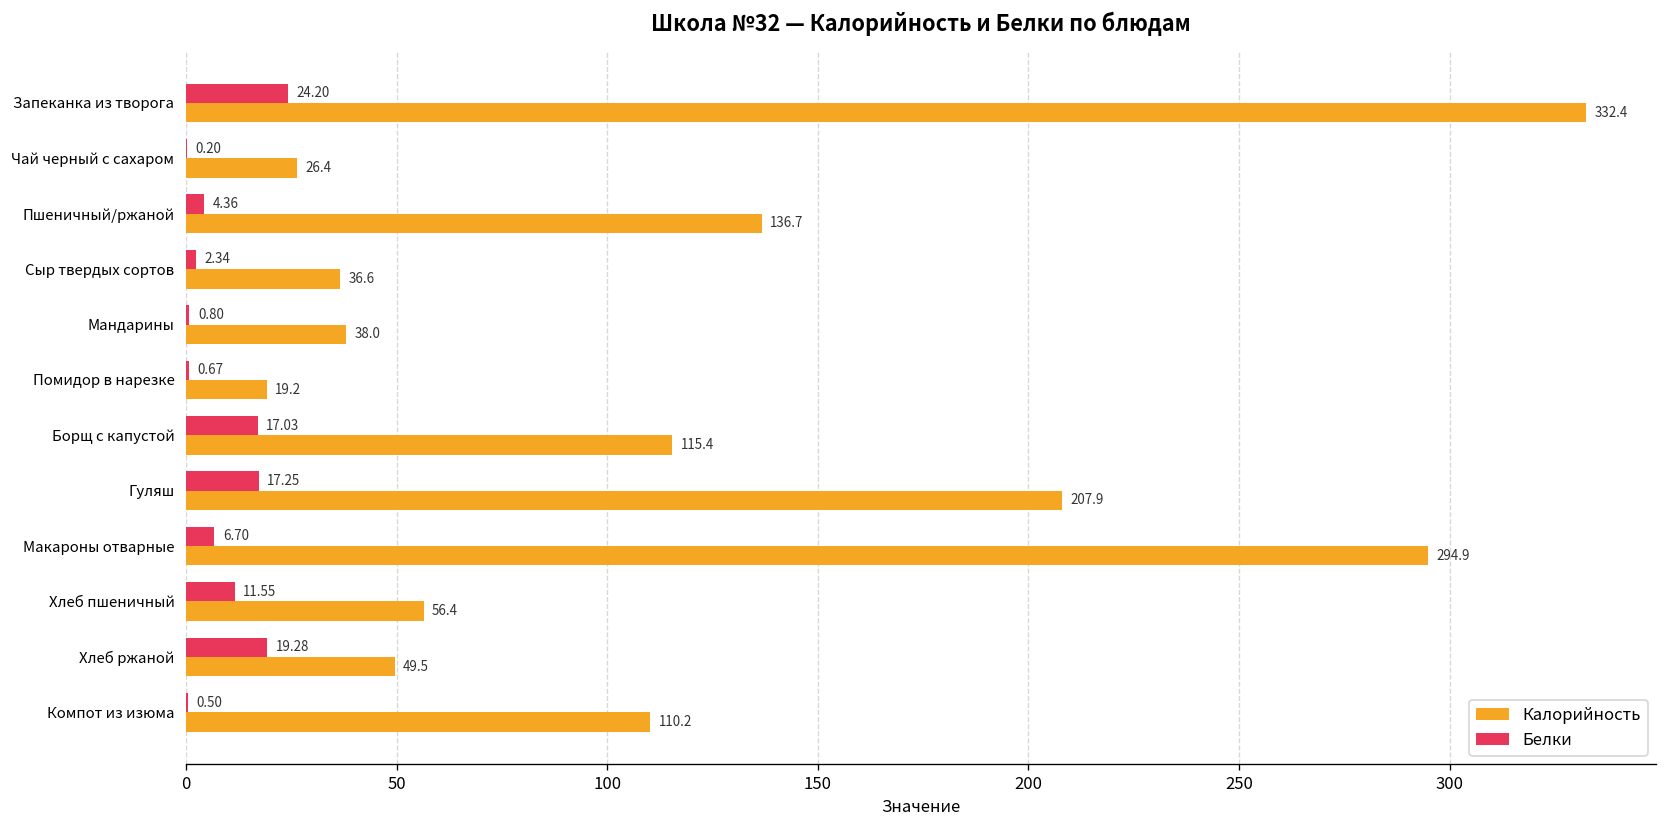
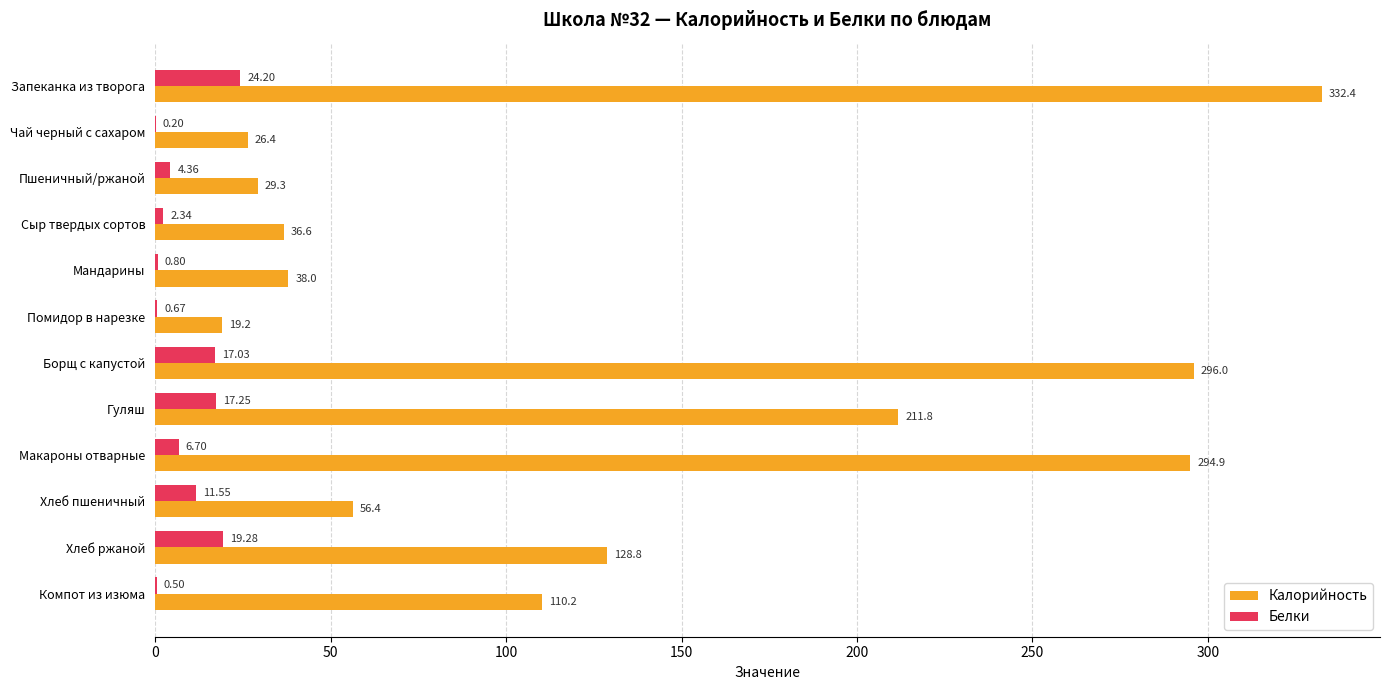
Калорийность, Пшеничный/ржаной: 136.7 -> 29.3
Калорийность, Борщ с капустой: 115.4 -> 296.0
Калорийность, Гуляш: 207.9 -> 211.8
Калорийность, Хлеб ржаной: 49.5 -> 128.8
